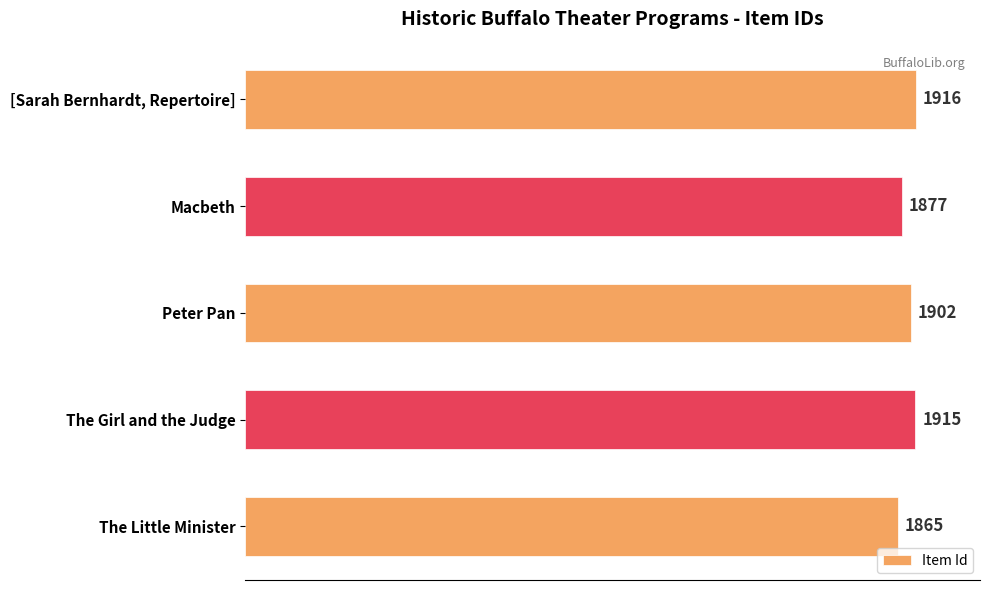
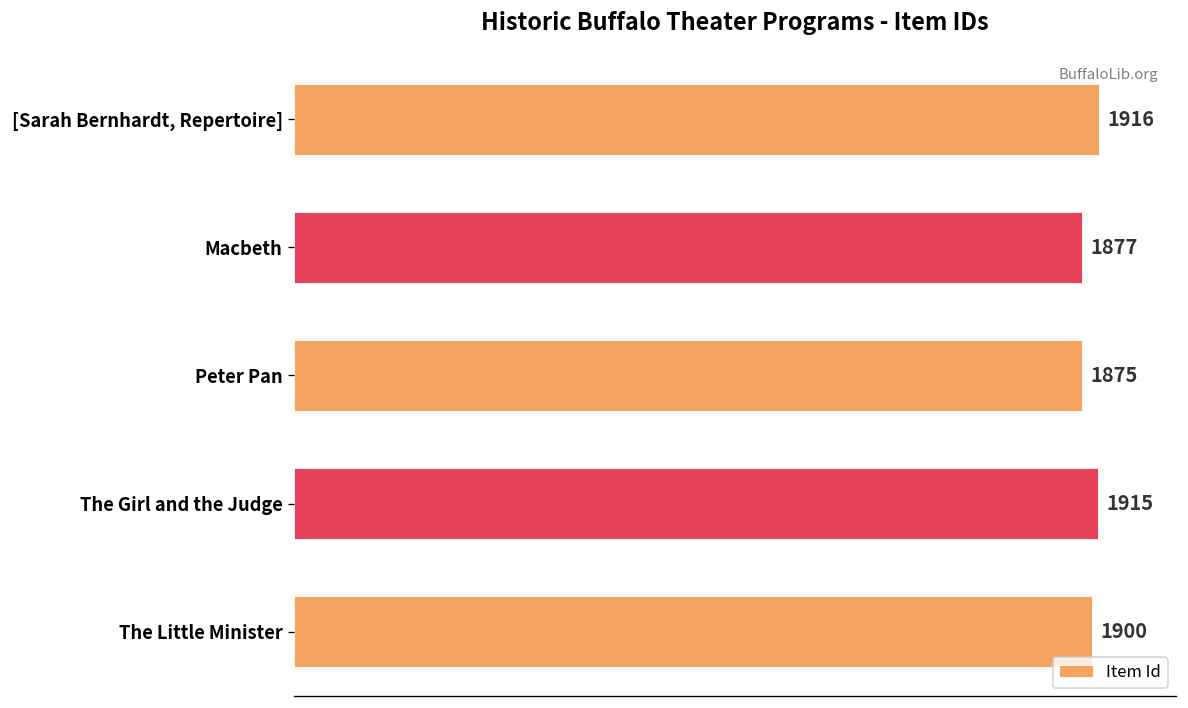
Peter Pan: 1902 -> 1875
The Little Minister: 1865 -> 1900
